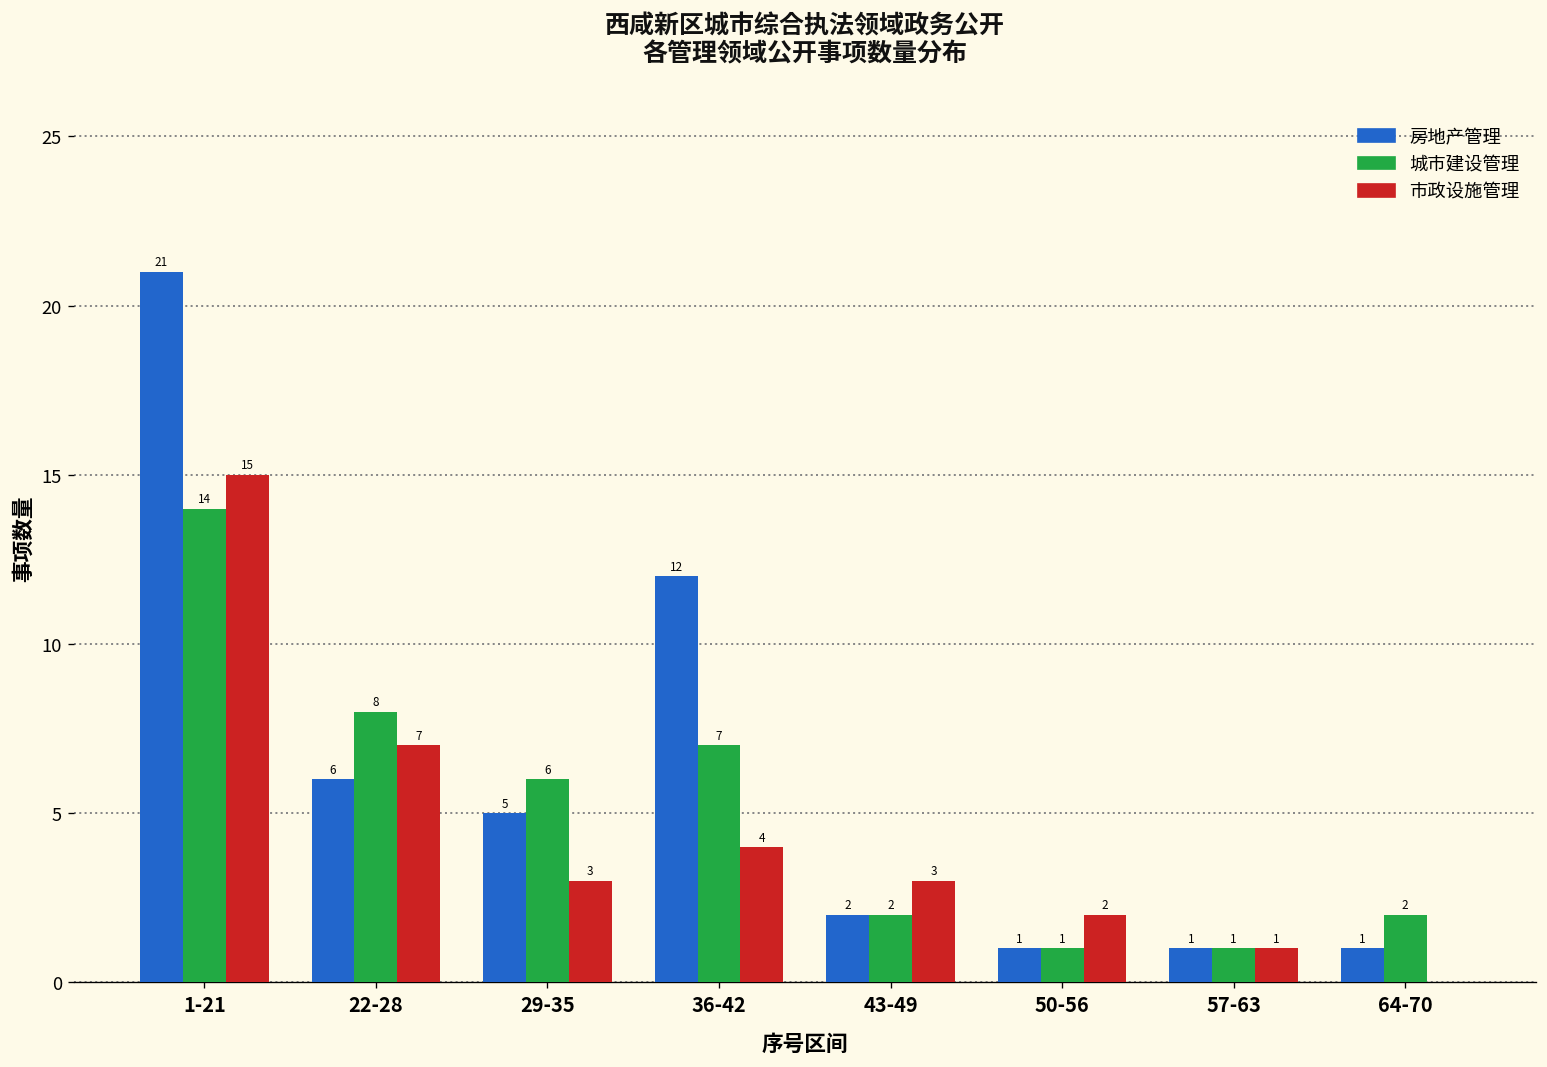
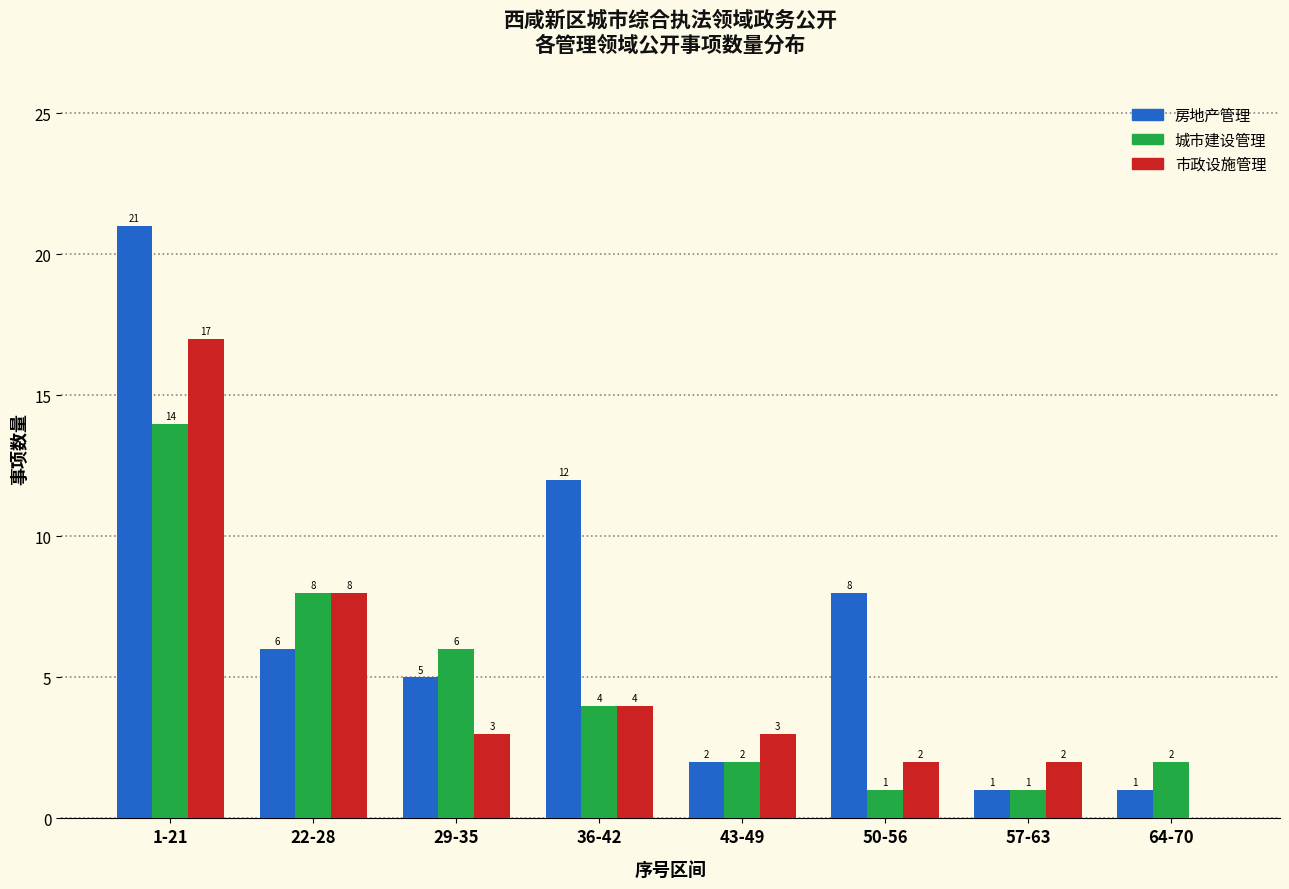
市政设施管理, 1-21: 15 -> 17
市政设施管理, 22-28: 7 -> 8
城市建设管理, 36-42: 7 -> 4
房地产管理, 50-56: 1 -> 8
市政设施管理, 57-63: 1 -> 2
